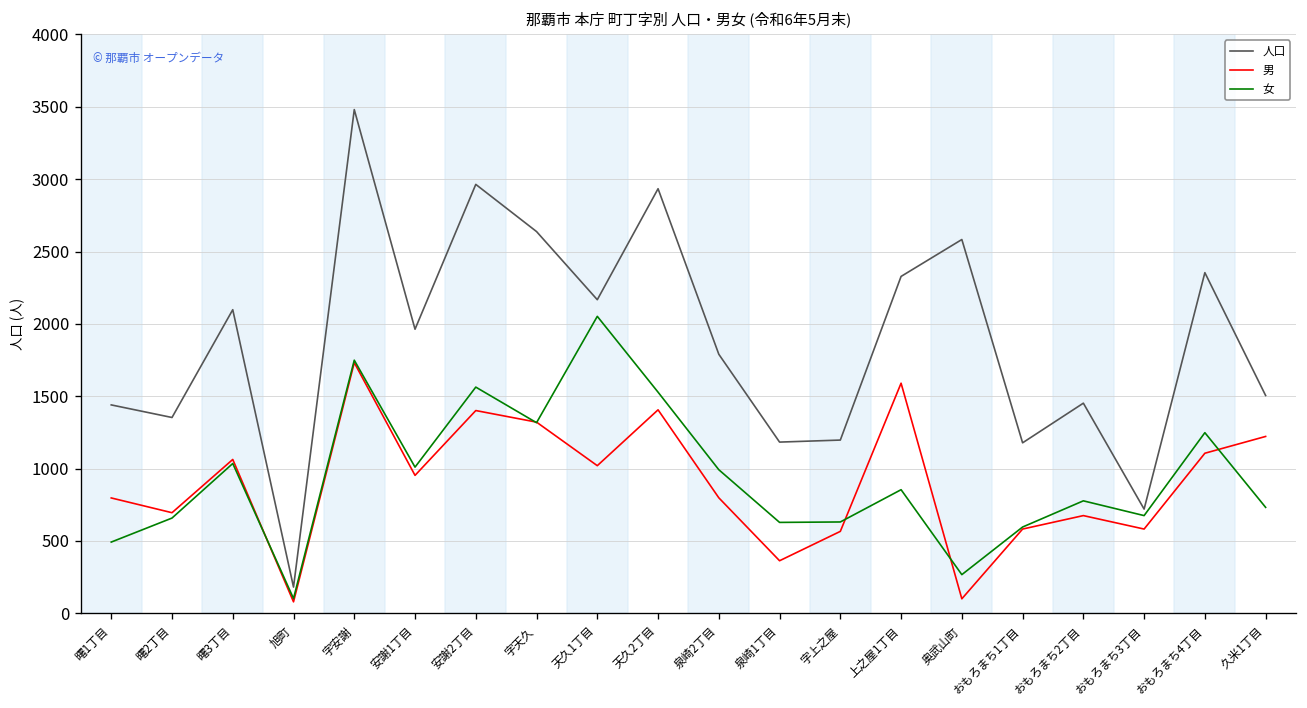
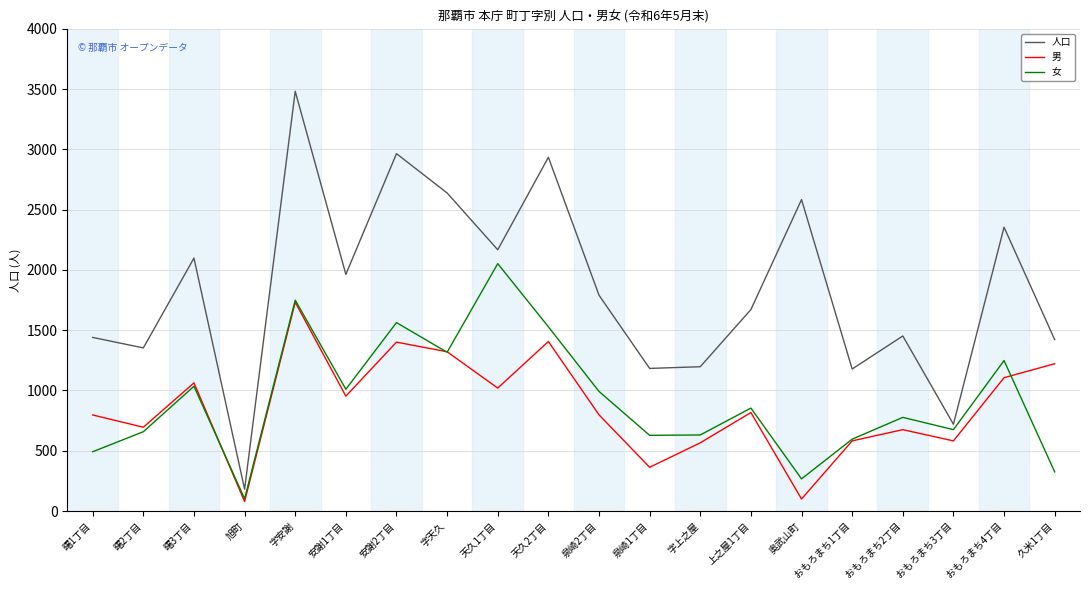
人口, 上之屋1丁目: 2330 -> 1670
男, 上之屋1丁目: 1590 -> 820
人口, 久米1丁目: 1510 -> 1420
女, 久米1丁目: 730 -> 330
